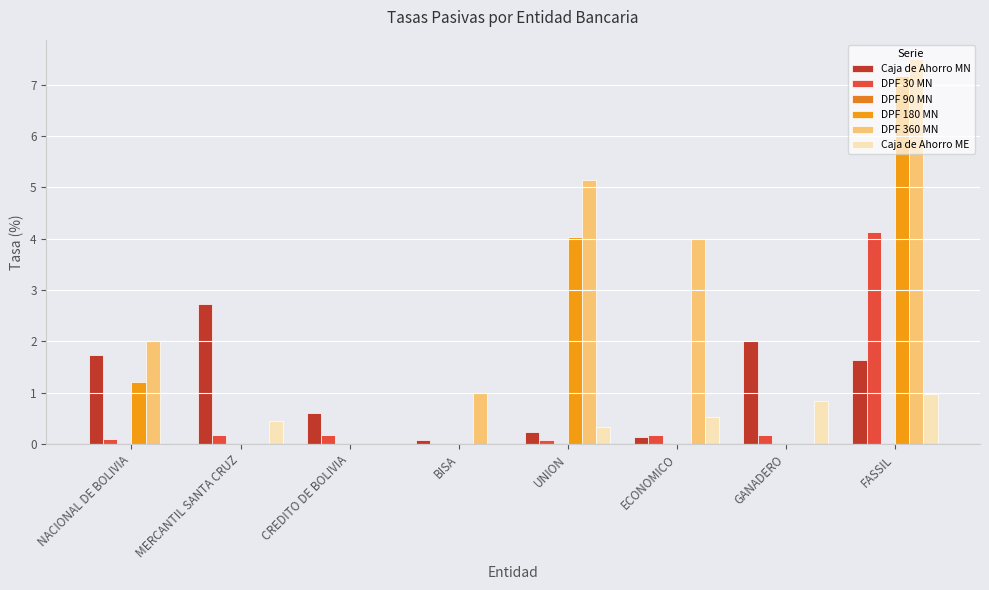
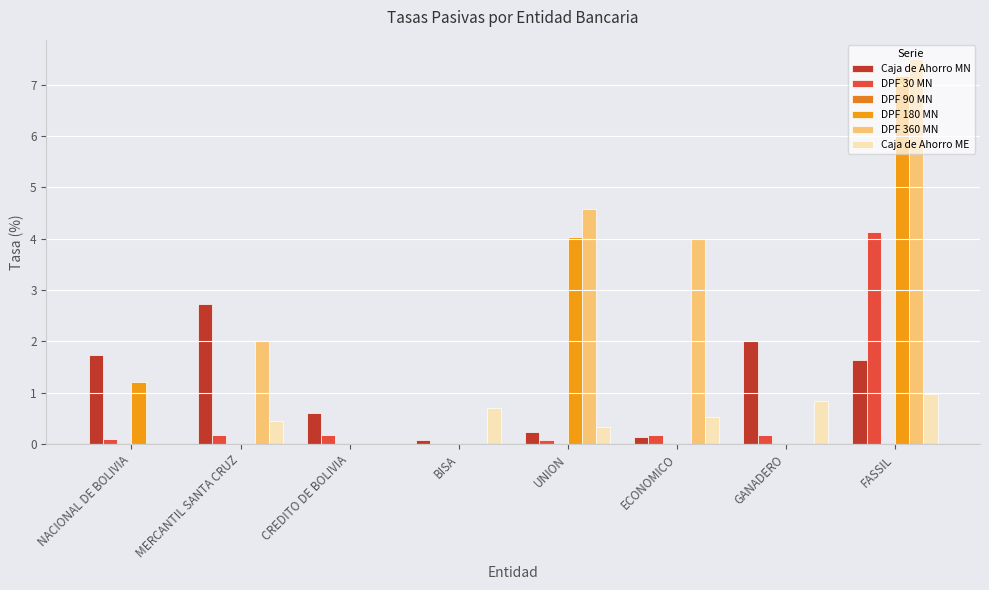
DPF 360 MN, NACIONAL DE BOLIVIA: 2 -> 0
DPF 360 MN, MERCANTIL SANTA CRUZ: 0 -> 2
DPF 360 MN, BISA: 1 -> 0
Caja de Ahorro ME, BISA: 0.0 -> 0.7
DPF 360 MN, UNION: 5.1 -> 4.6
